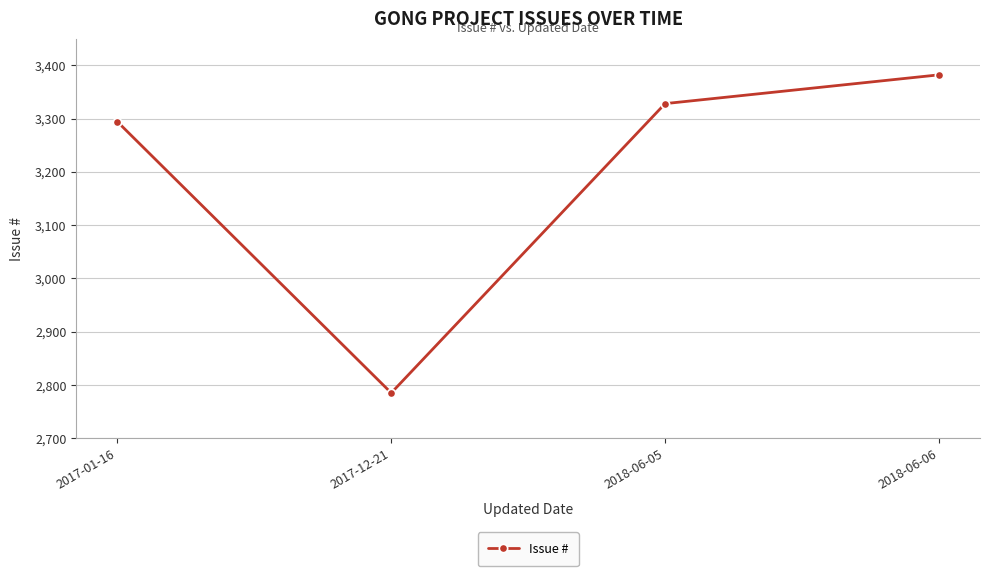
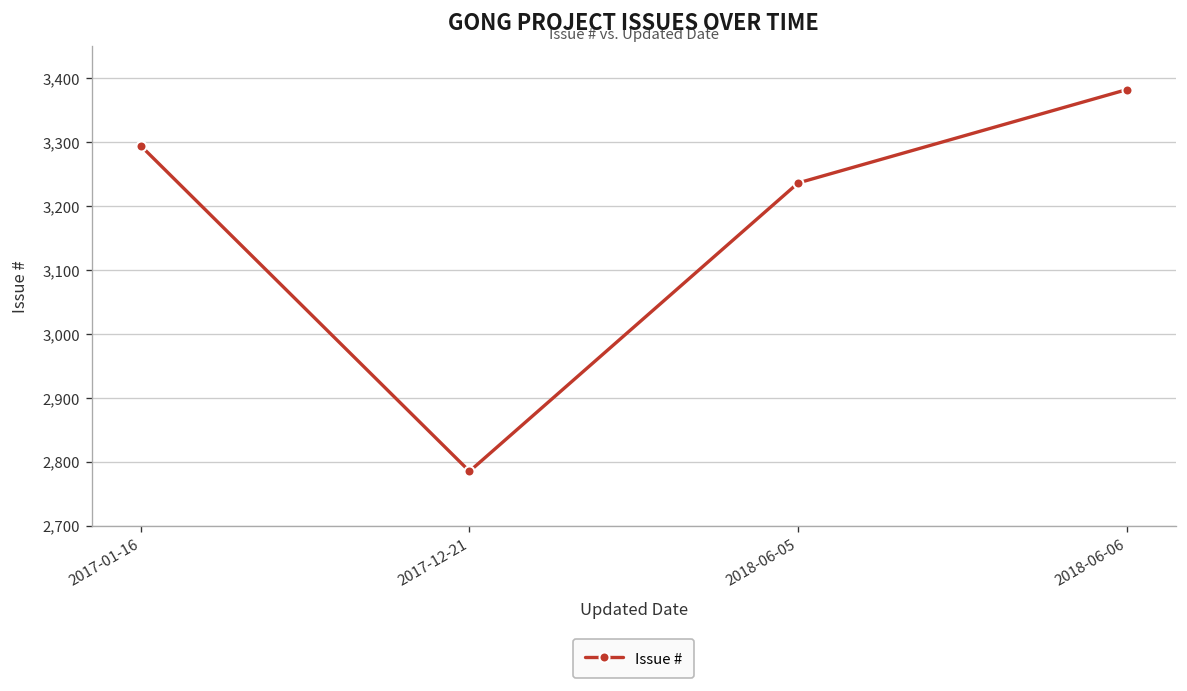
2018-06-05: 3,330 -> 3,240
